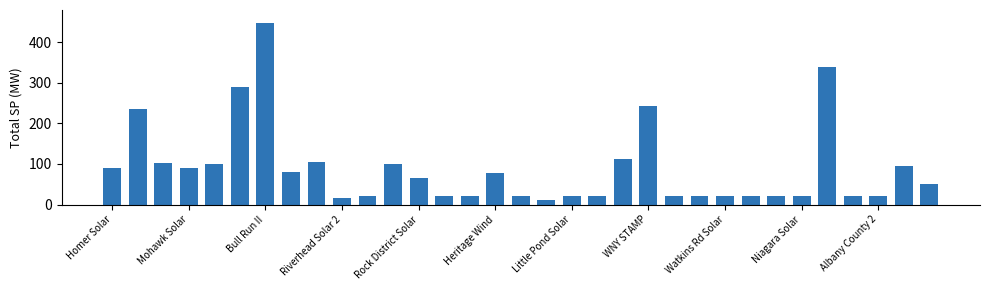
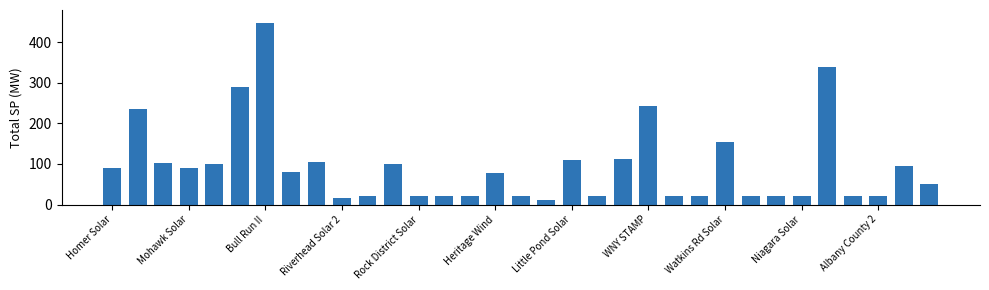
Rock District Solar: 70 -> 20
Little Pond Solar: 20 -> 110
Watkins Rd Solar: 20 -> 150
